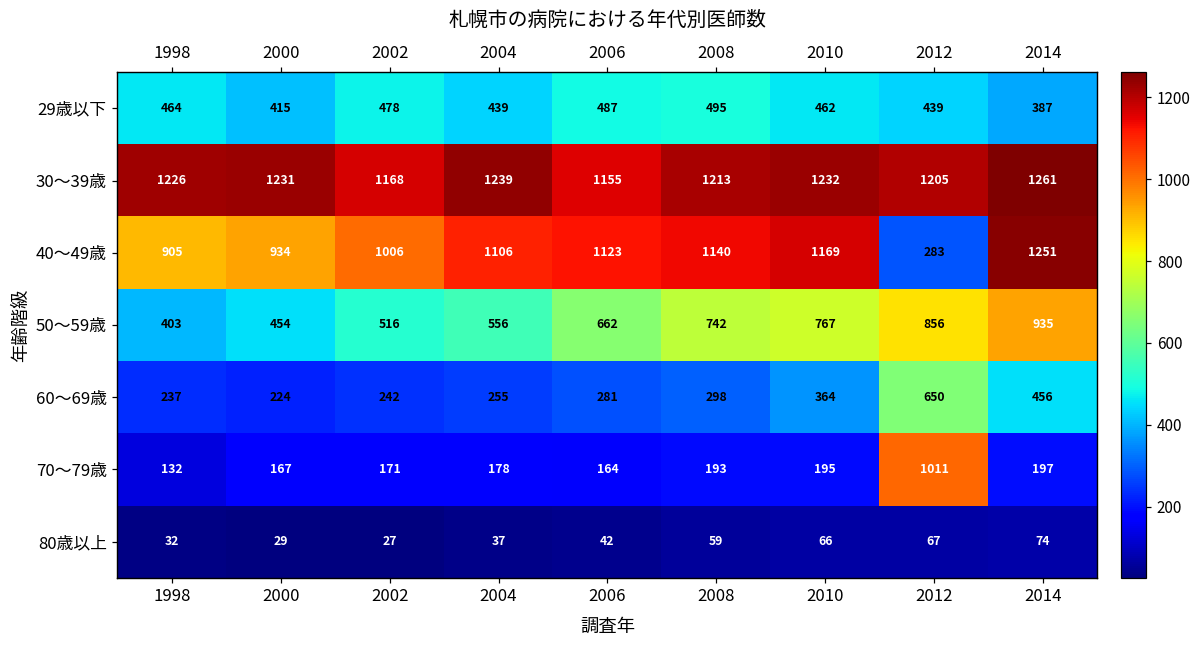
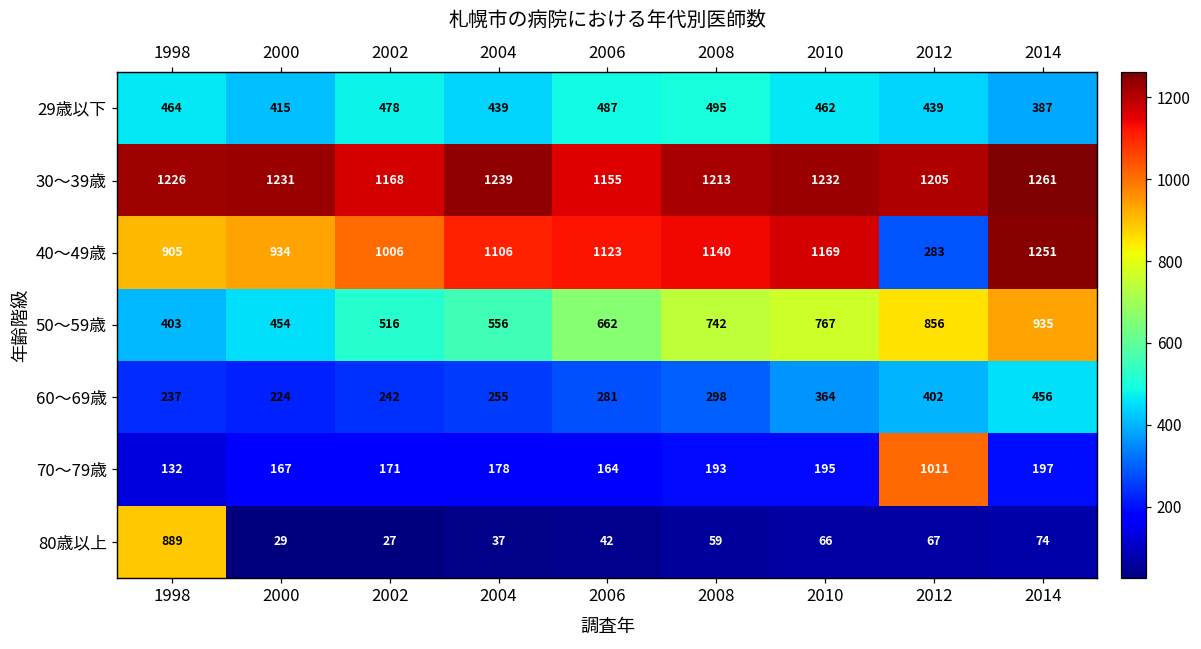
60～69歳, 2012: 650 -> 402
80歳以上, 1998: 32 -> 889
